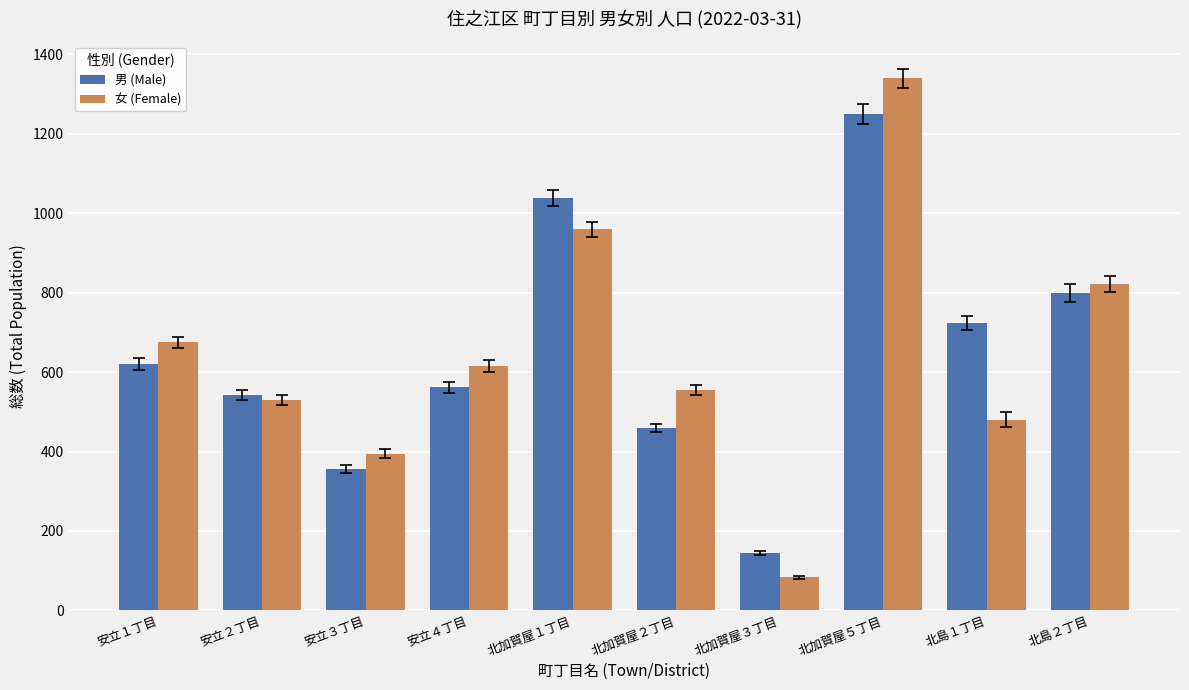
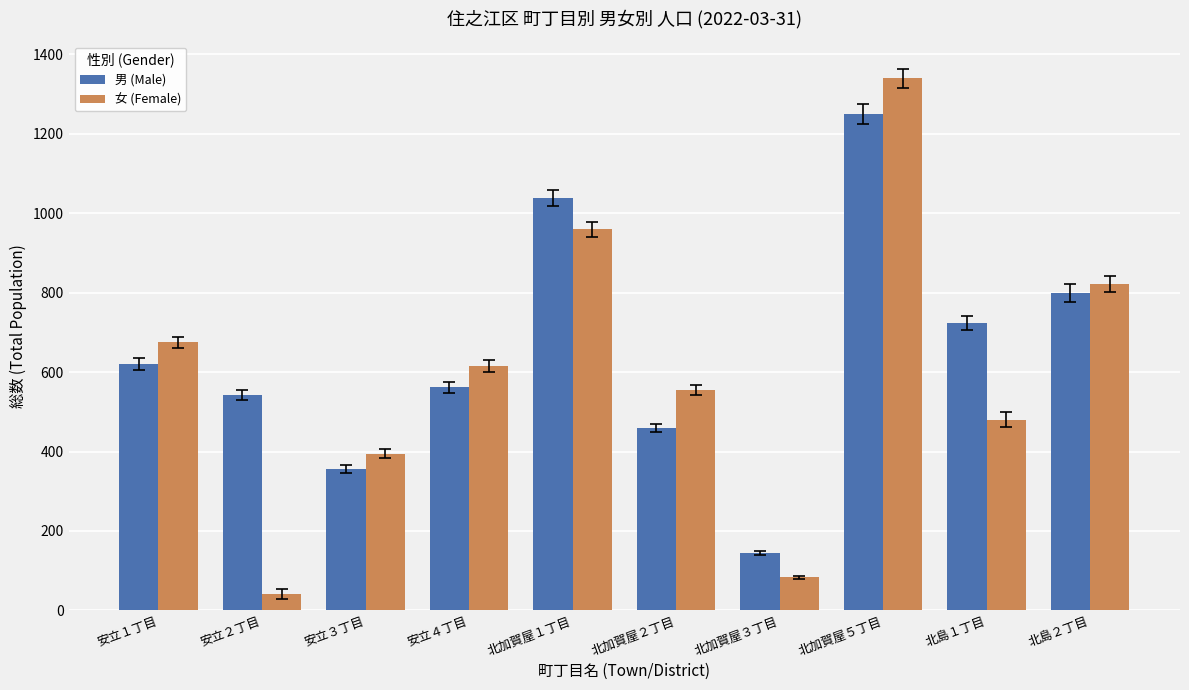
女 (Female), 安立２丁目: 530 -> 40
